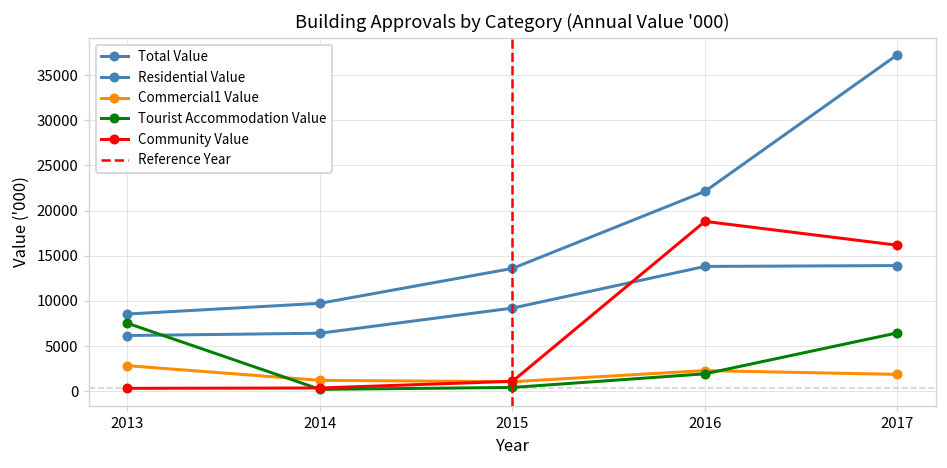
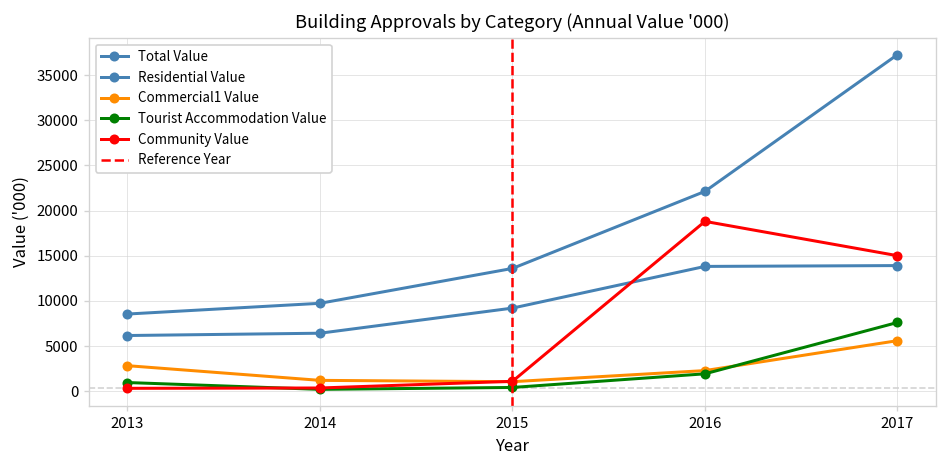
Tourist Accommodation Value, 2013: 8000 -> 1000
Commercial1 Value, 2017: 2000 -> 6000
Tourist Accommodation Value, 2017: 6000 -> 8000
Community Value, 2017: 16000 -> 15000
